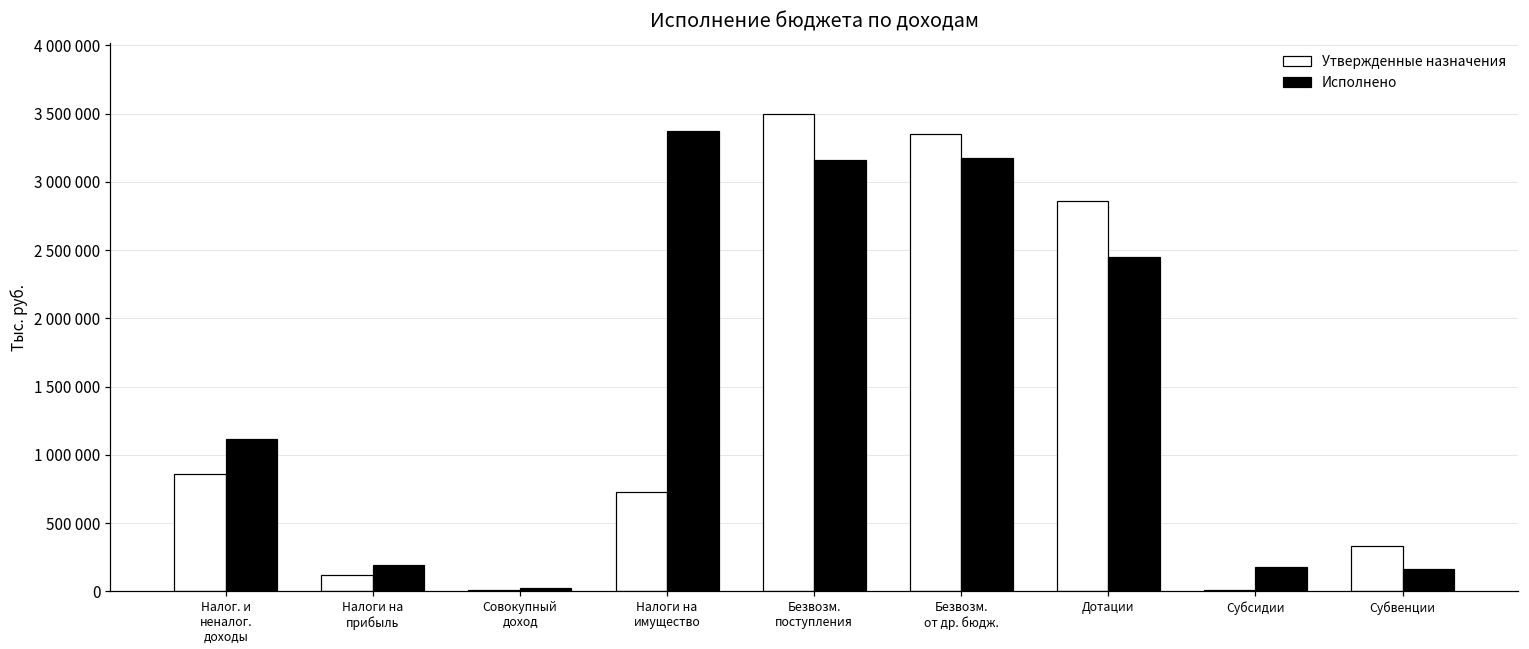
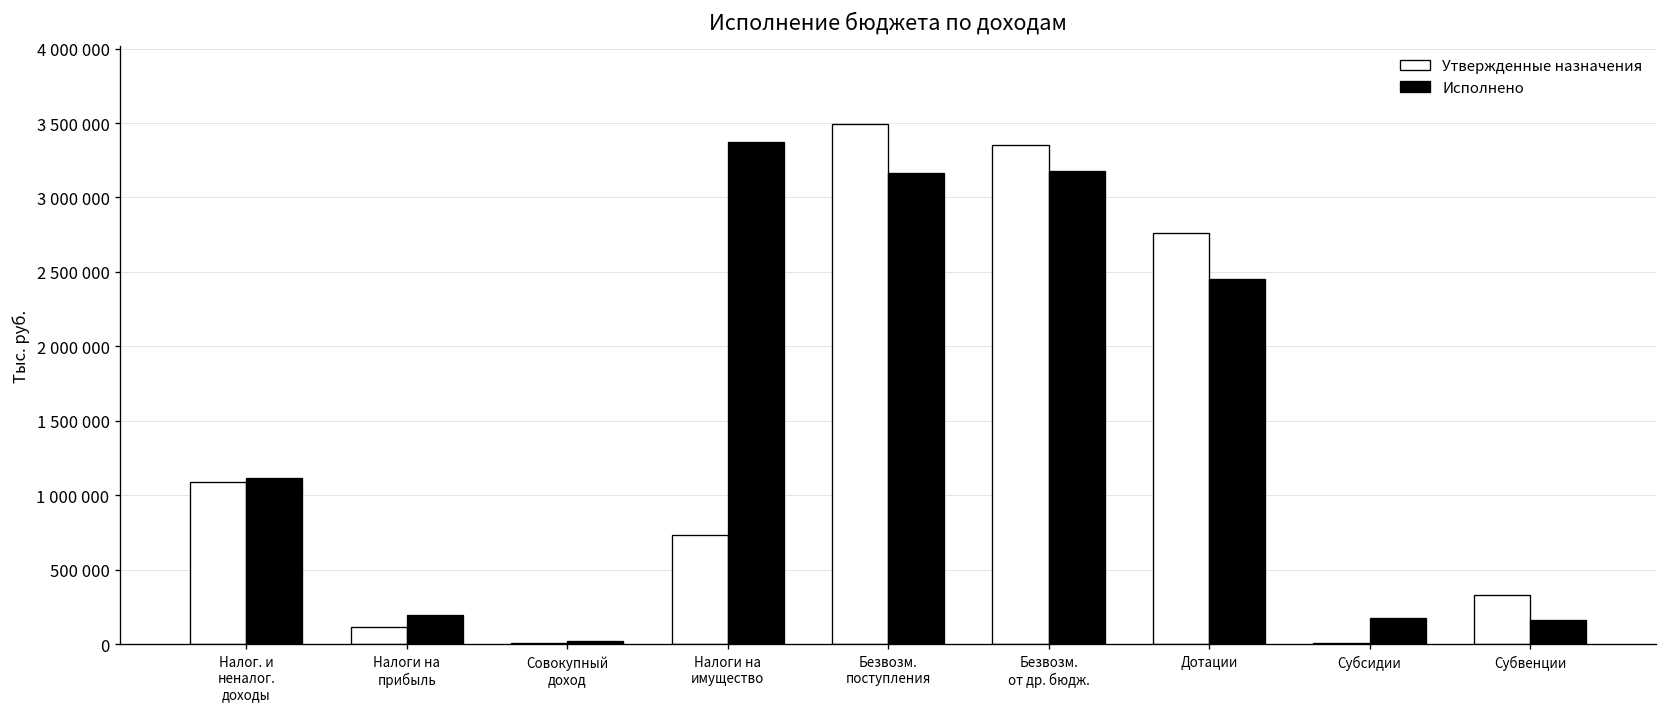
Утвержденные назначения, Налог. и неналог. доходы: 860000 -> 1090000
Утвержденные назначения, Дотации: 2860000 -> 2760000
